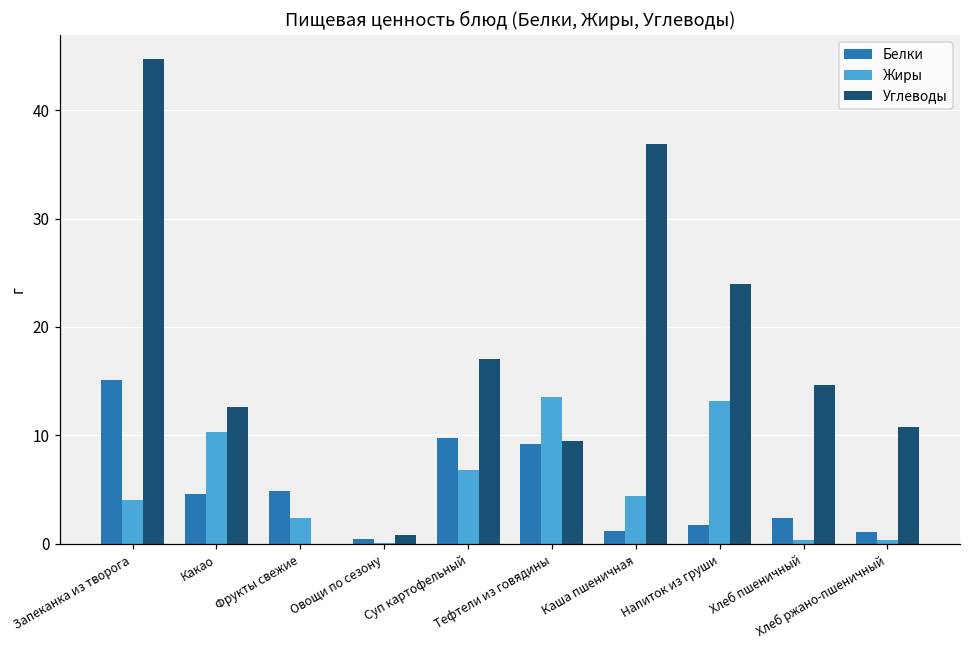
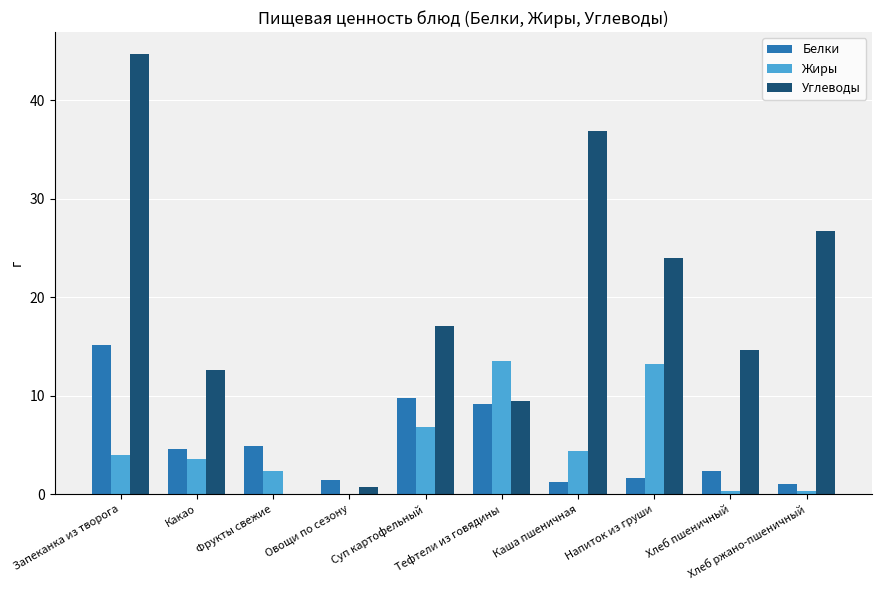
Жиры, Какао: 10 -> 4
Белки, Овощи по сезону: 0 -> 1
Углеводы, Хлеб ржано-пшеничный: 11 -> 27
